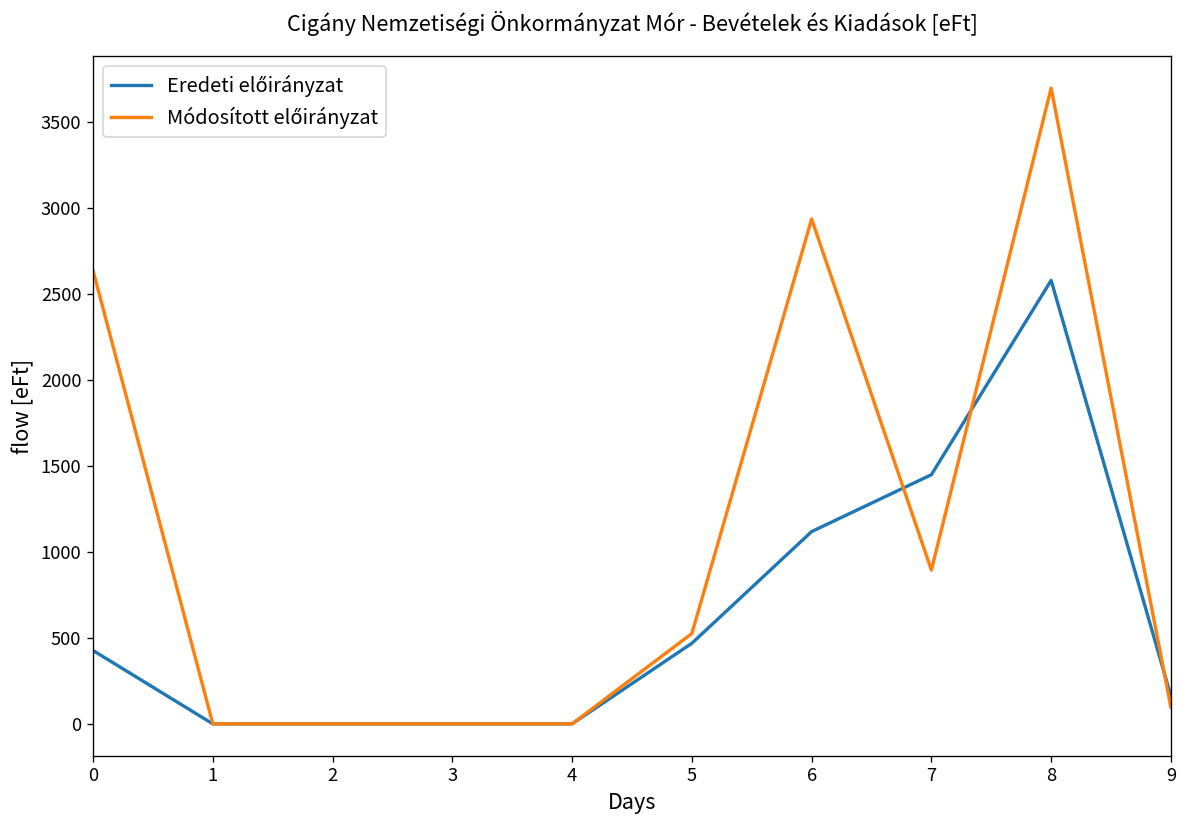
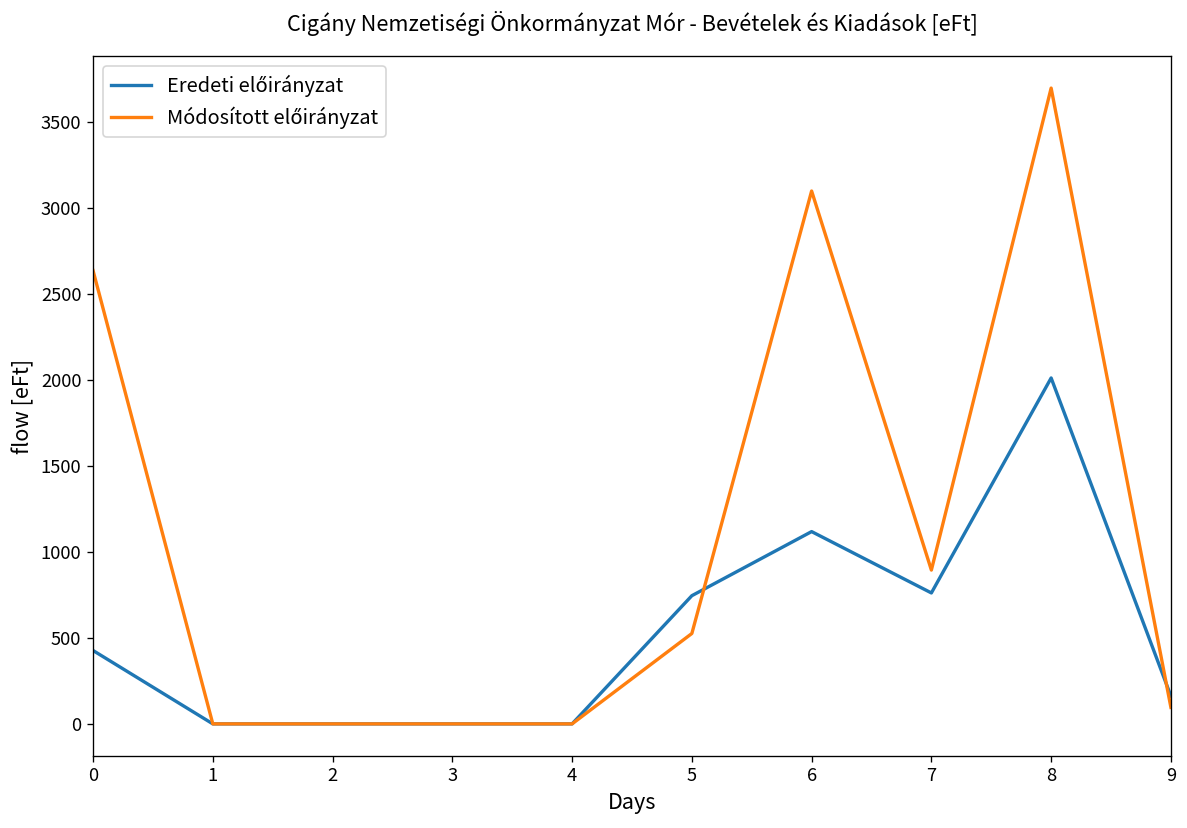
Eredeti előirányzat, 5: 470 -> 750
Módosított előirányzat, 6: 2940 -> 3100
Eredeti előirányzat, 7: 1450 -> 760
Eredeti előirányzat, 8: 2580 -> 2010
